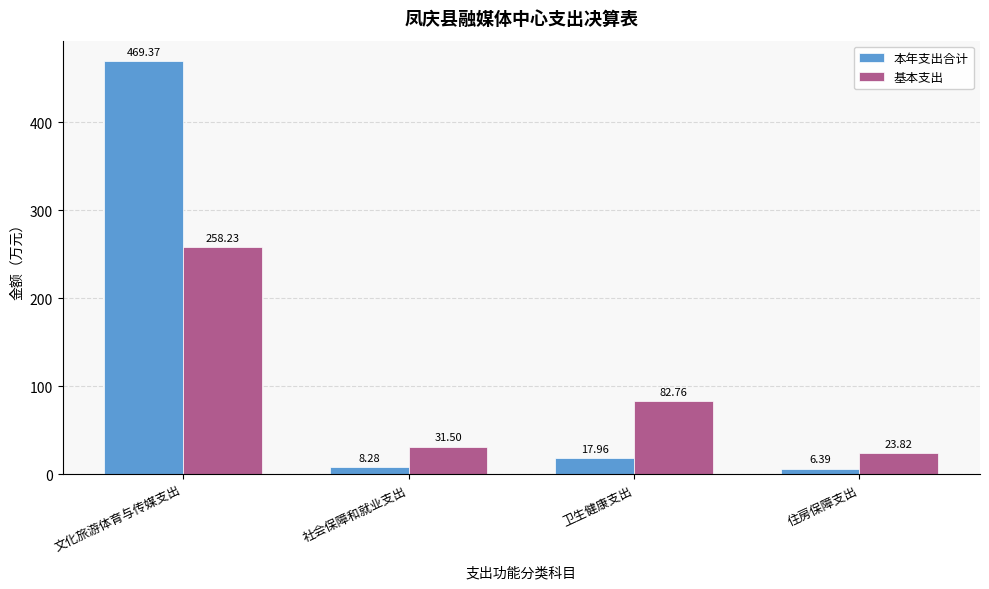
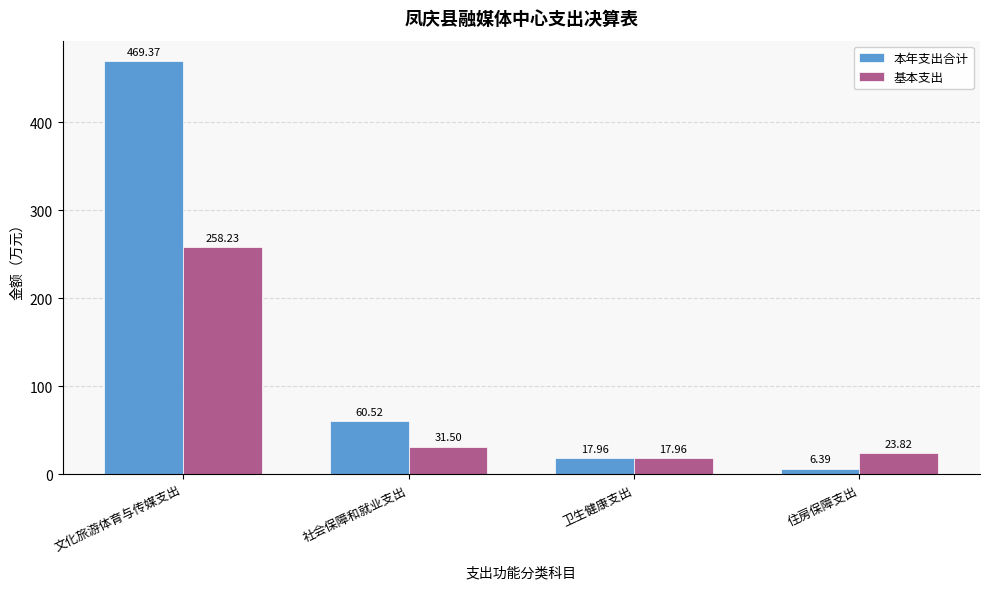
本年支出合计, 社会保障和就业支出: 8.28 -> 60.52
基本支出, 卫生健康支出: 82.76 -> 17.96
